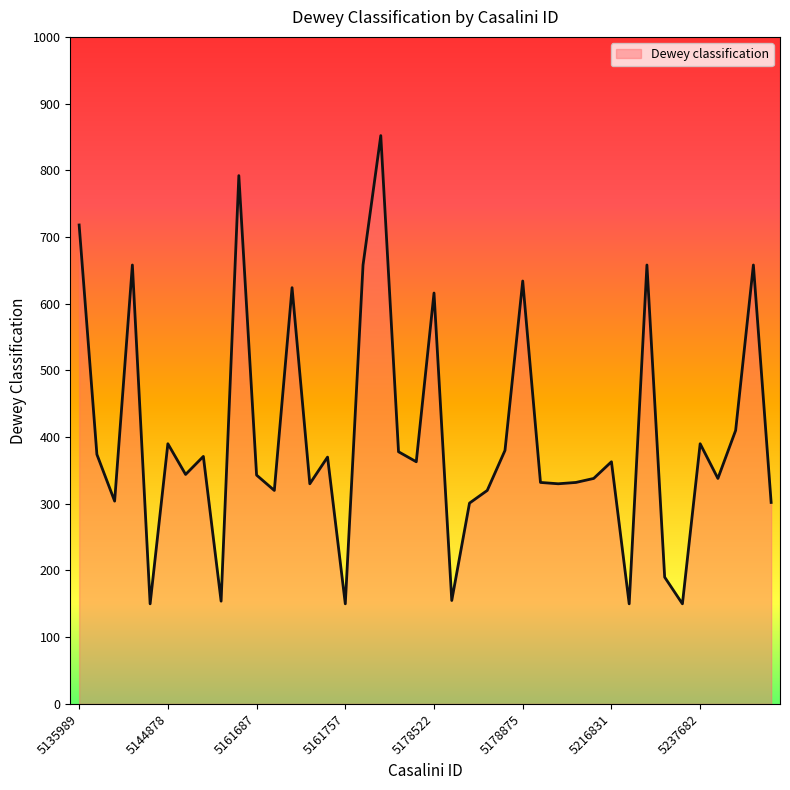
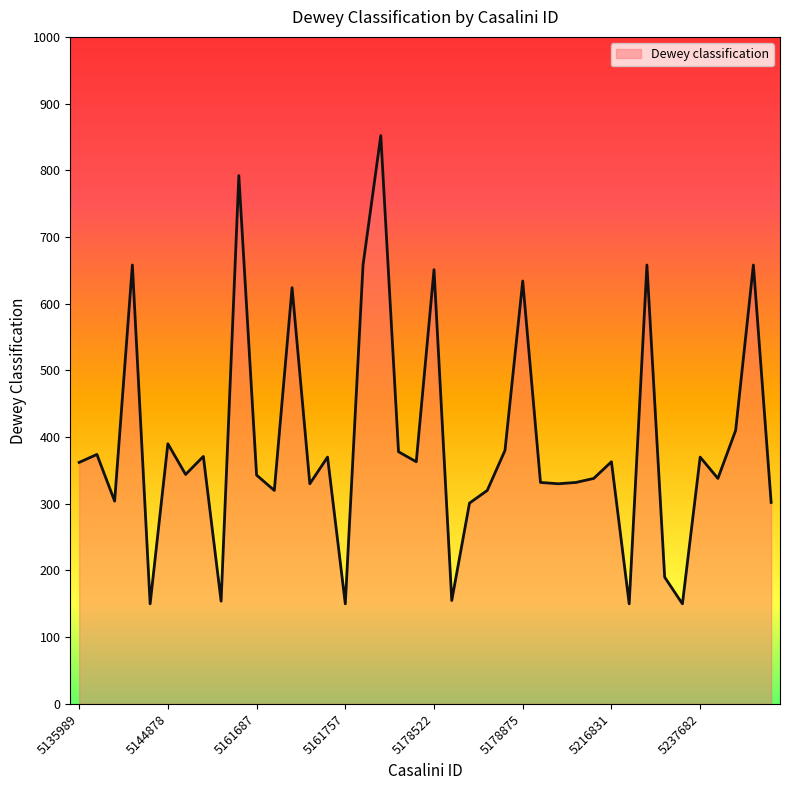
5135989: 720 -> 360
5178522: 620 -> 650
5237682: 390 -> 370
